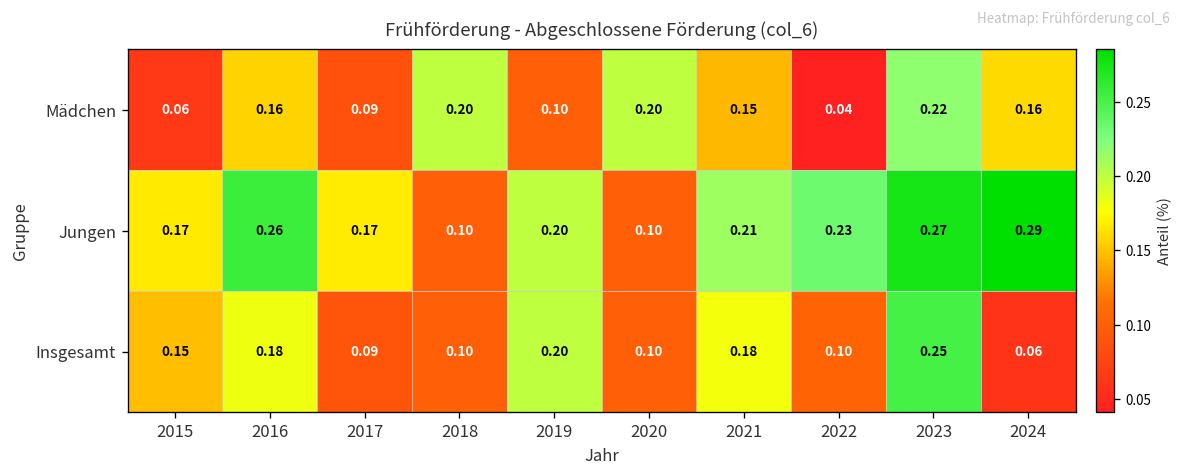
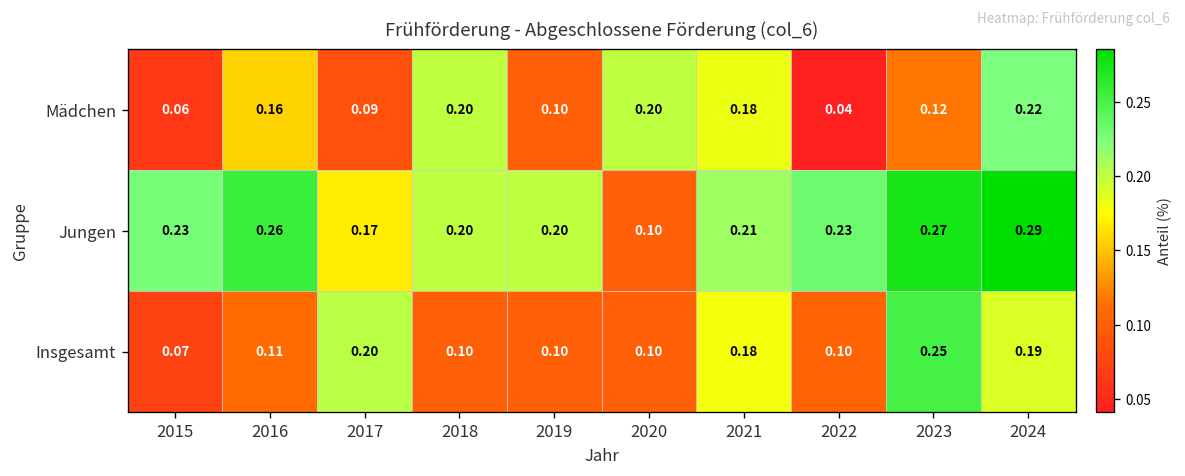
Mädchen, 2021: 0.15 -> 0.18
Mädchen, 2023: 0.22 -> 0.12
Mädchen, 2024: 0.16 -> 0.22
Jungen, 2015: 0.17 -> 0.23
Jungen, 2018: 0.10 -> 0.20
Insgesamt, 2015: 0.15 -> 0.07
Insgesamt, 2016: 0.18 -> 0.11
Insgesamt, 2017: 0.09 -> 0.20
Insgesamt, 2019: 0.20 -> 0.10
Insgesamt, 2024: 0.06 -> 0.19
